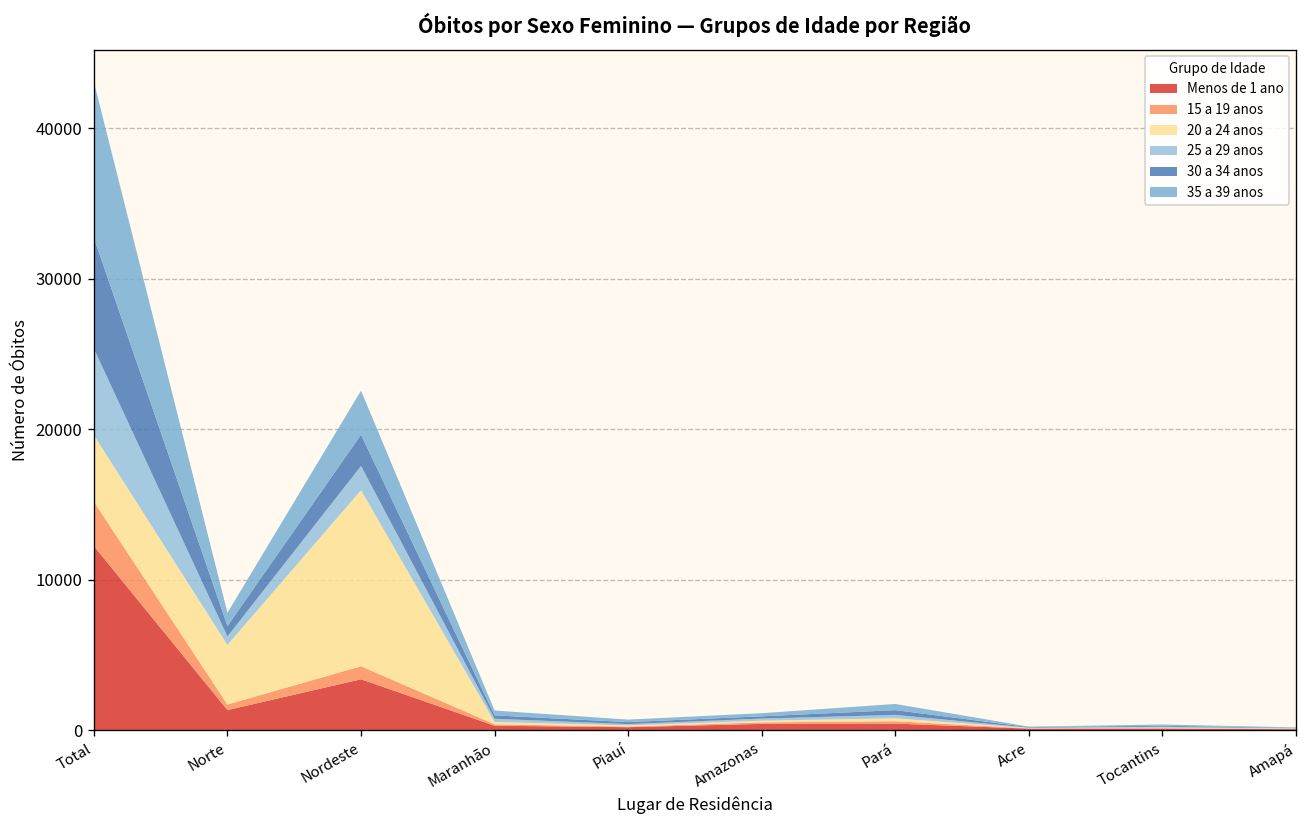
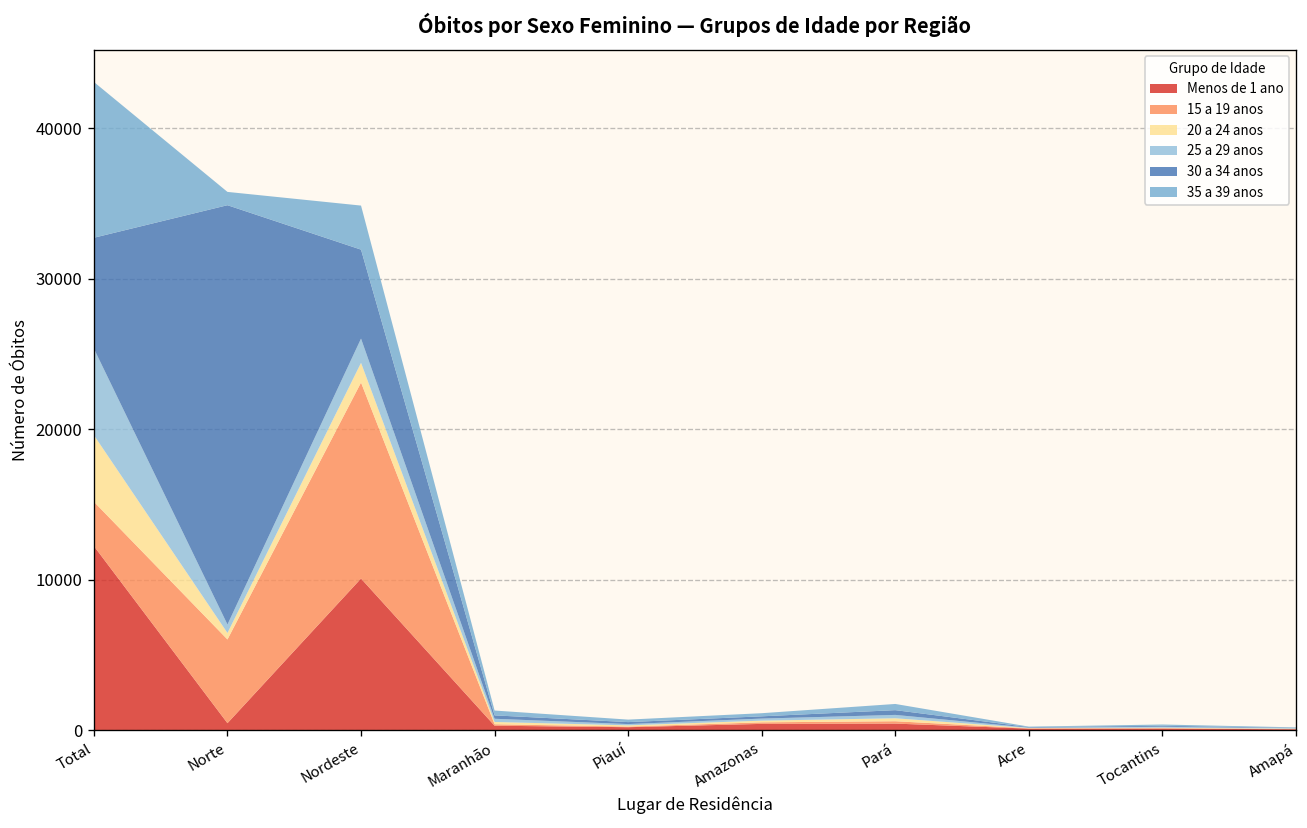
Menos de 1 ano, Norte: 1300 -> 500
15 a 19 anos, Norte: 400 -> 5600
20 a 24 anos, Norte: 4000 -> 400
30 a 34 anos, Norte: 700 -> 27900
Menos de 1 ano, Nordeste: 3400 -> 10100
15 a 19 anos, Nordeste: 900 -> 13000
20 a 24 anos, Nordeste: 11700 -> 1300
30 a 34 anos, Nordeste: 2100 -> 5900
